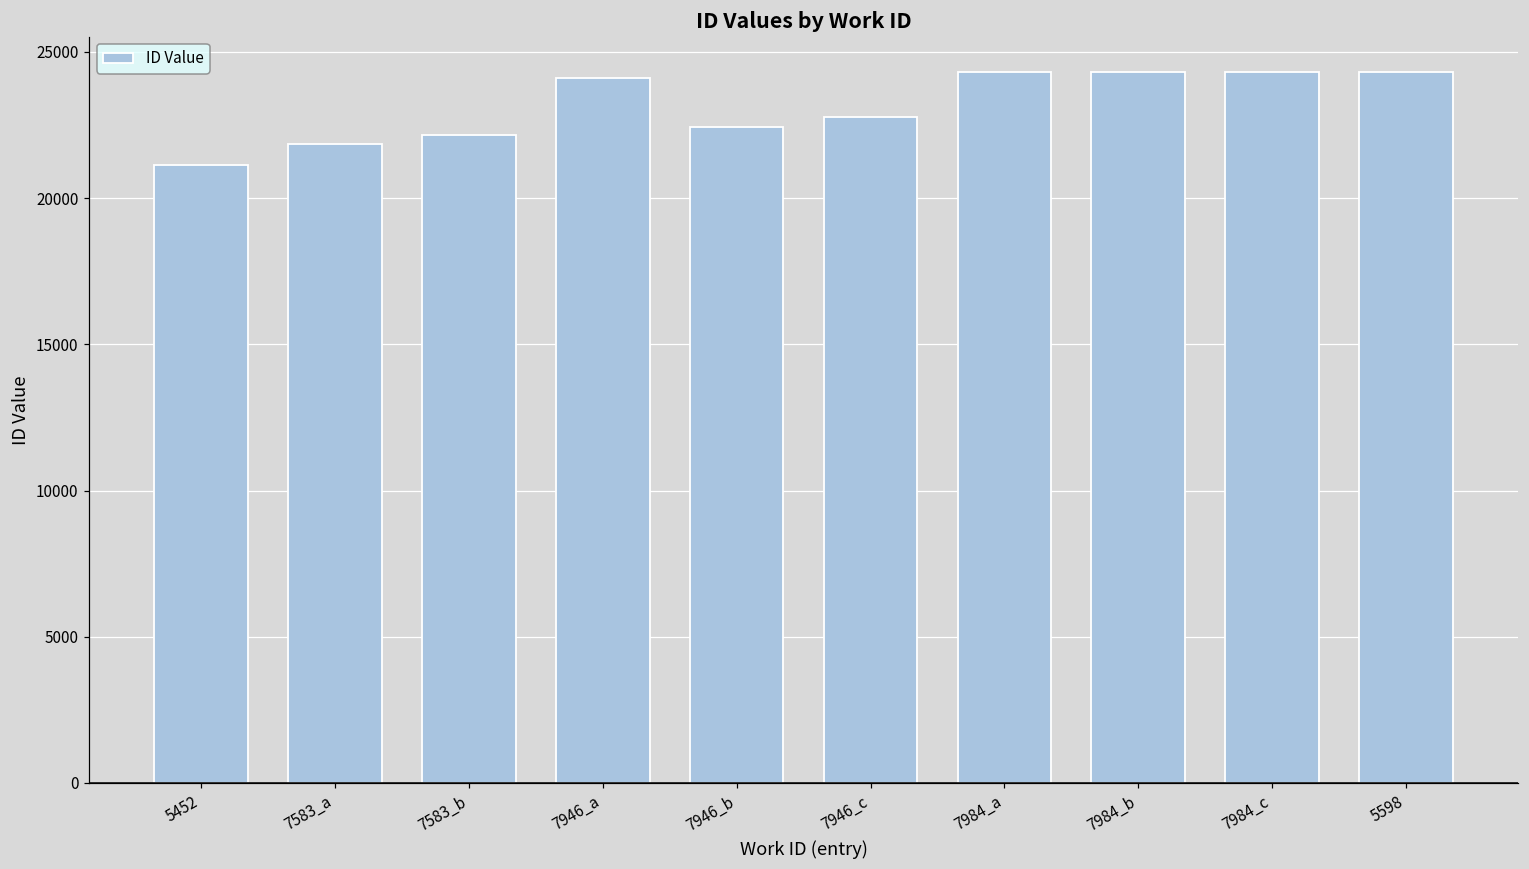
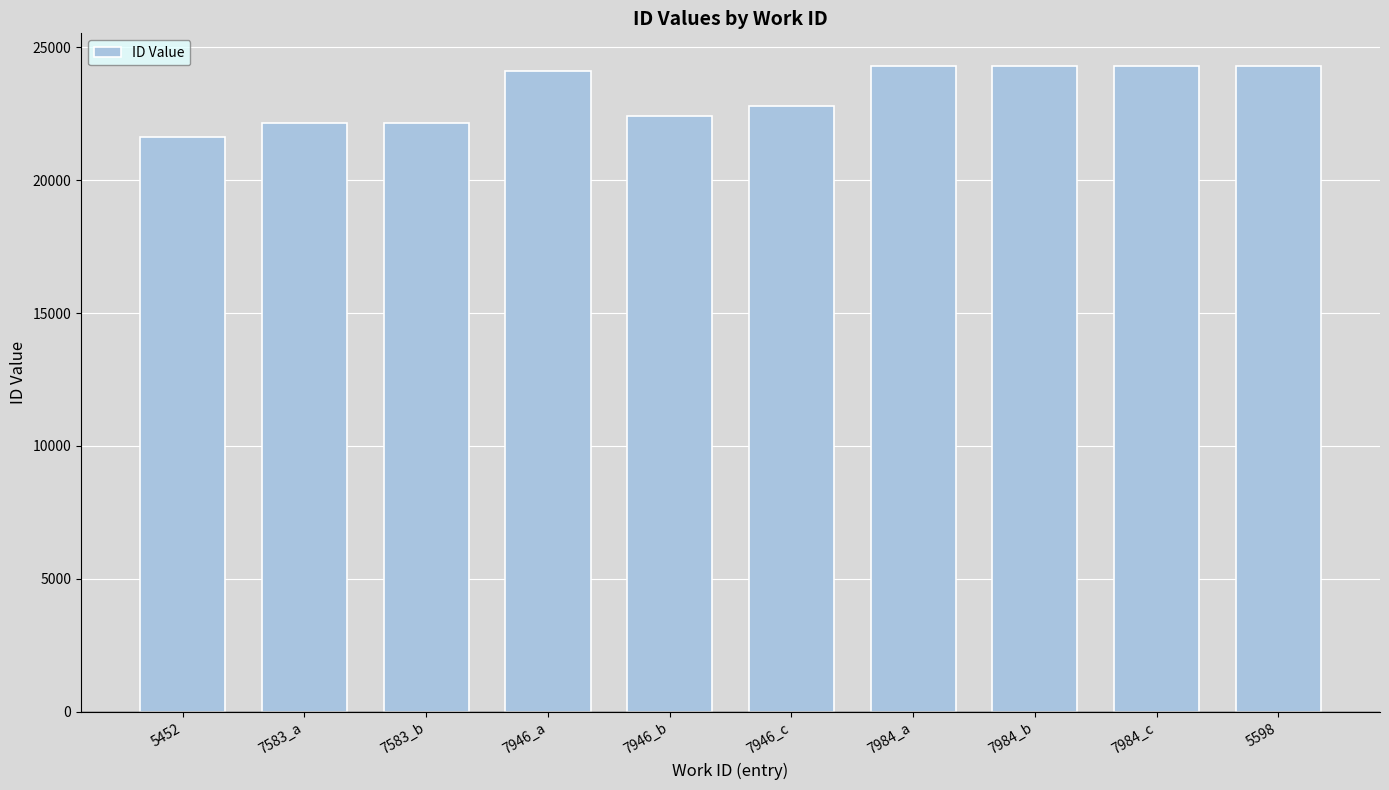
5452: 21100 -> 21600
7583_a: 21800 -> 22100
